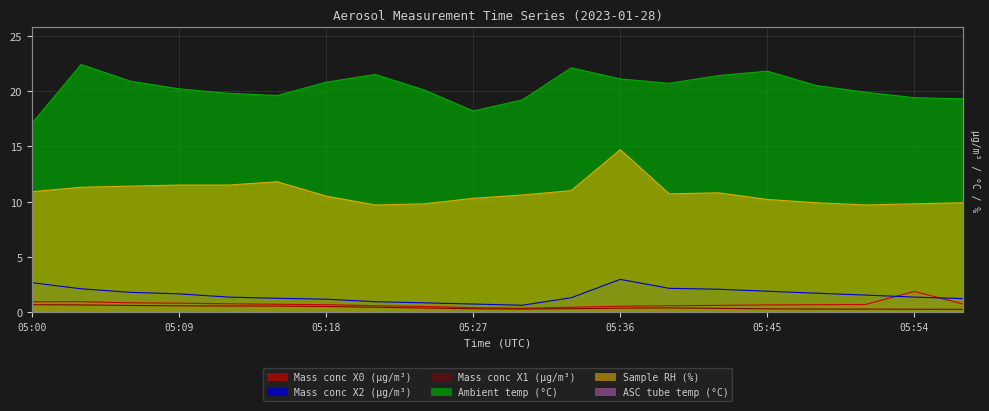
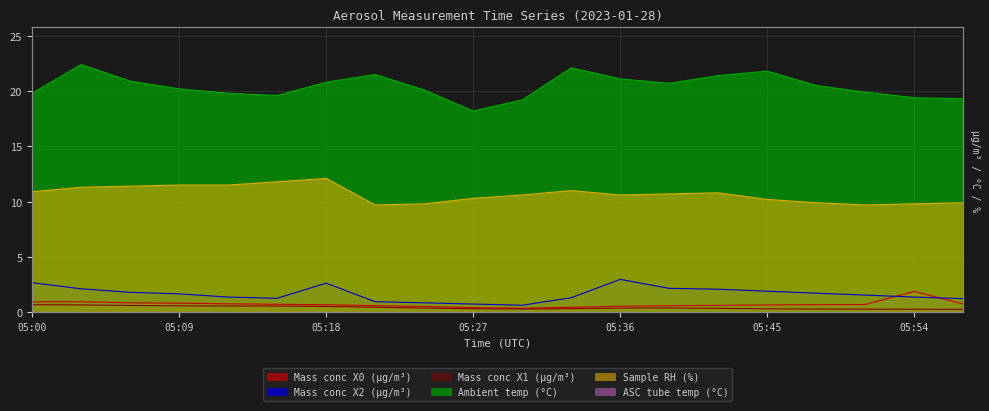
Ambient temp (°C), 05:00: 17.1 -> 19.8
Mass conc X2 (μg/m³), 05:18: 1.2 -> 2.6
Sample RH (%), 05:18: 10.5 -> 12.1
Sample RH (%), 05:36: 14.7 -> 10.6
